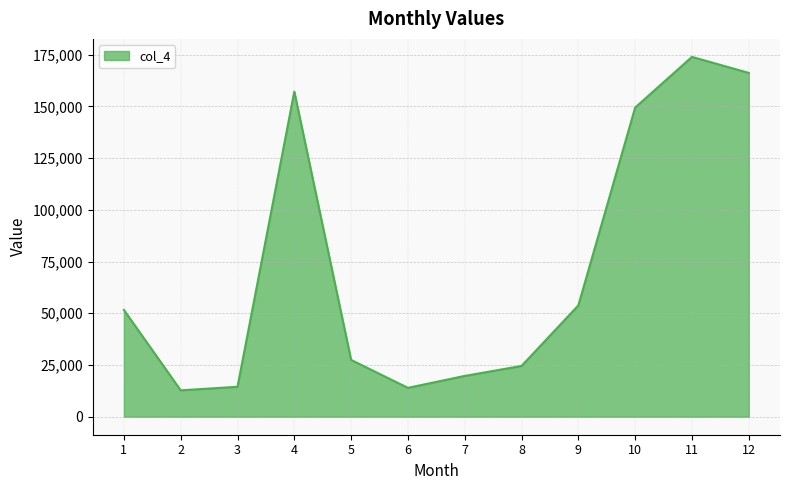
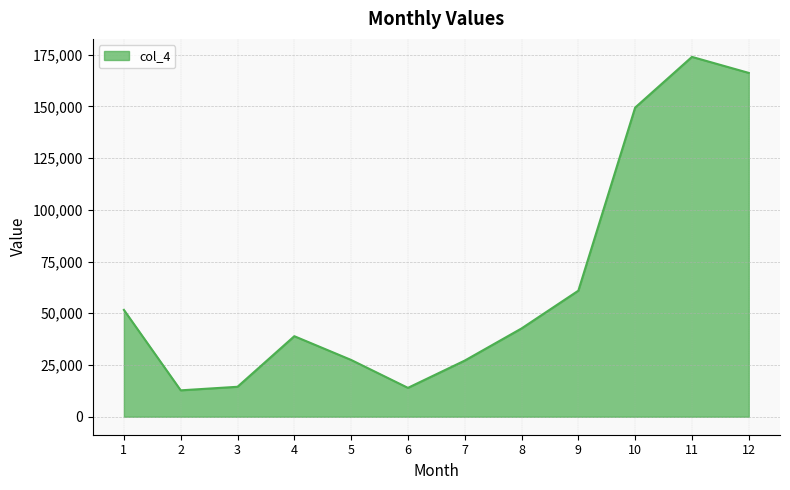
4: 157,000 -> 39,000
7: 20,000 -> 27,000
8: 25,000 -> 43,000
9: 54,000 -> 61,000
